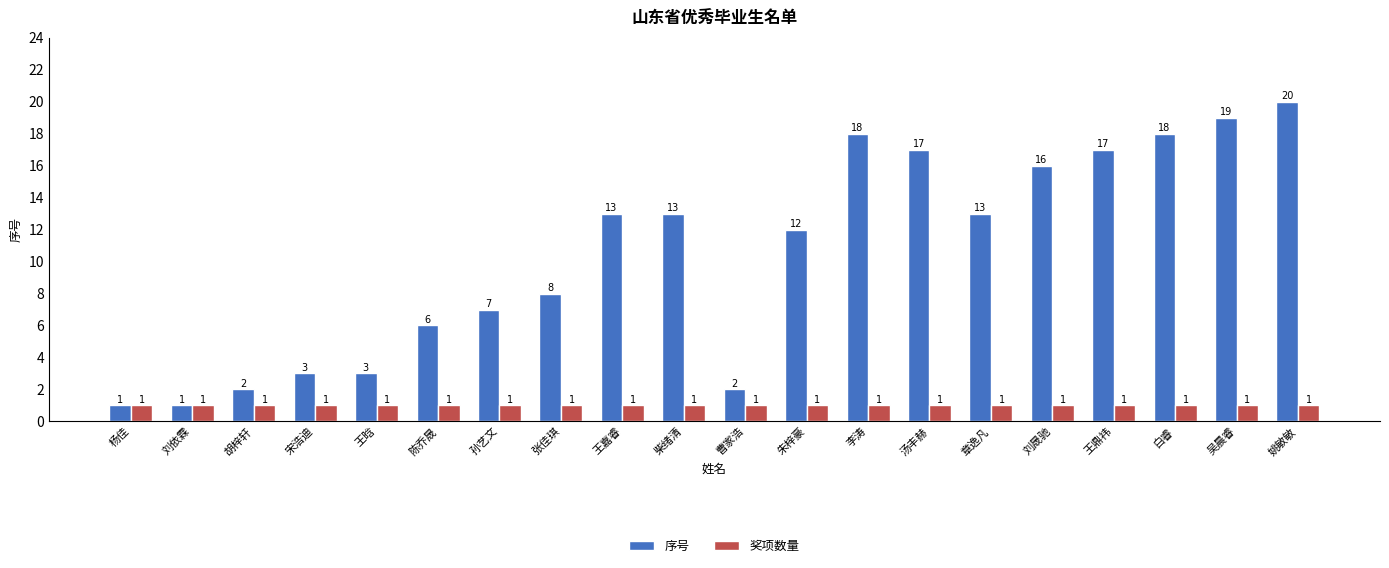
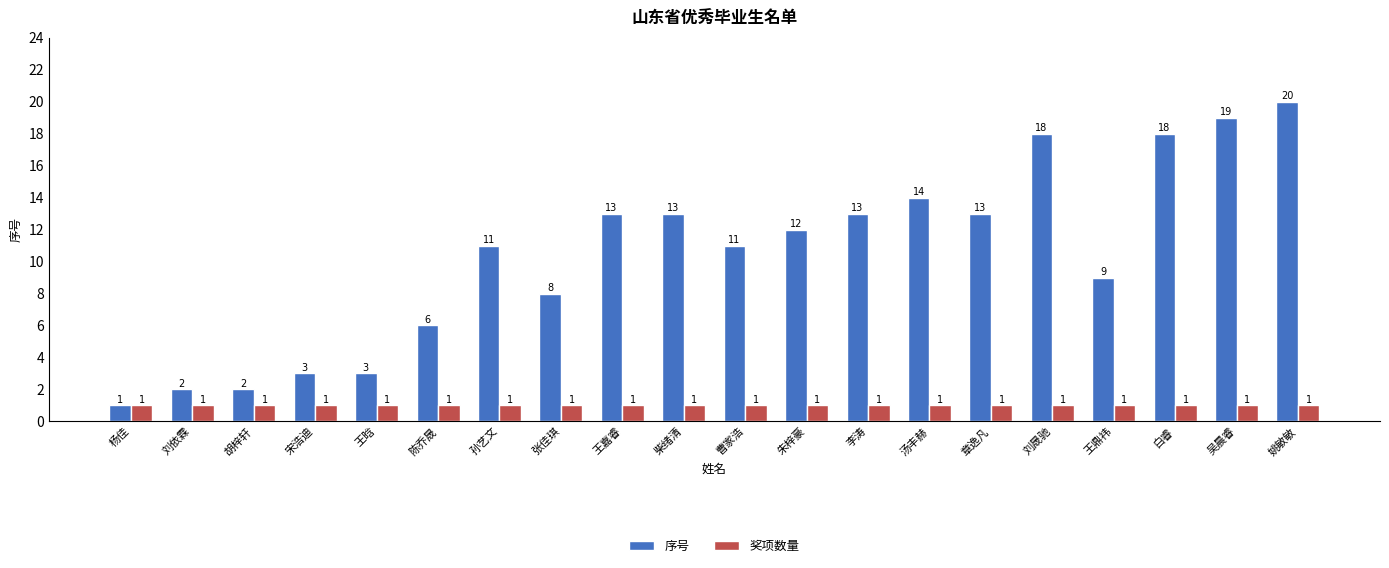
序号, 刘依霖: 1 -> 2
序号, 孙艺文: 7 -> 11
序号, 曹家浩: 2 -> 11
序号, 李涛: 18 -> 13
序号, 汤丰赫: 17 -> 14
序号, 刘晟驰: 16 -> 18
序号, 王鼎祎: 17 -> 9
